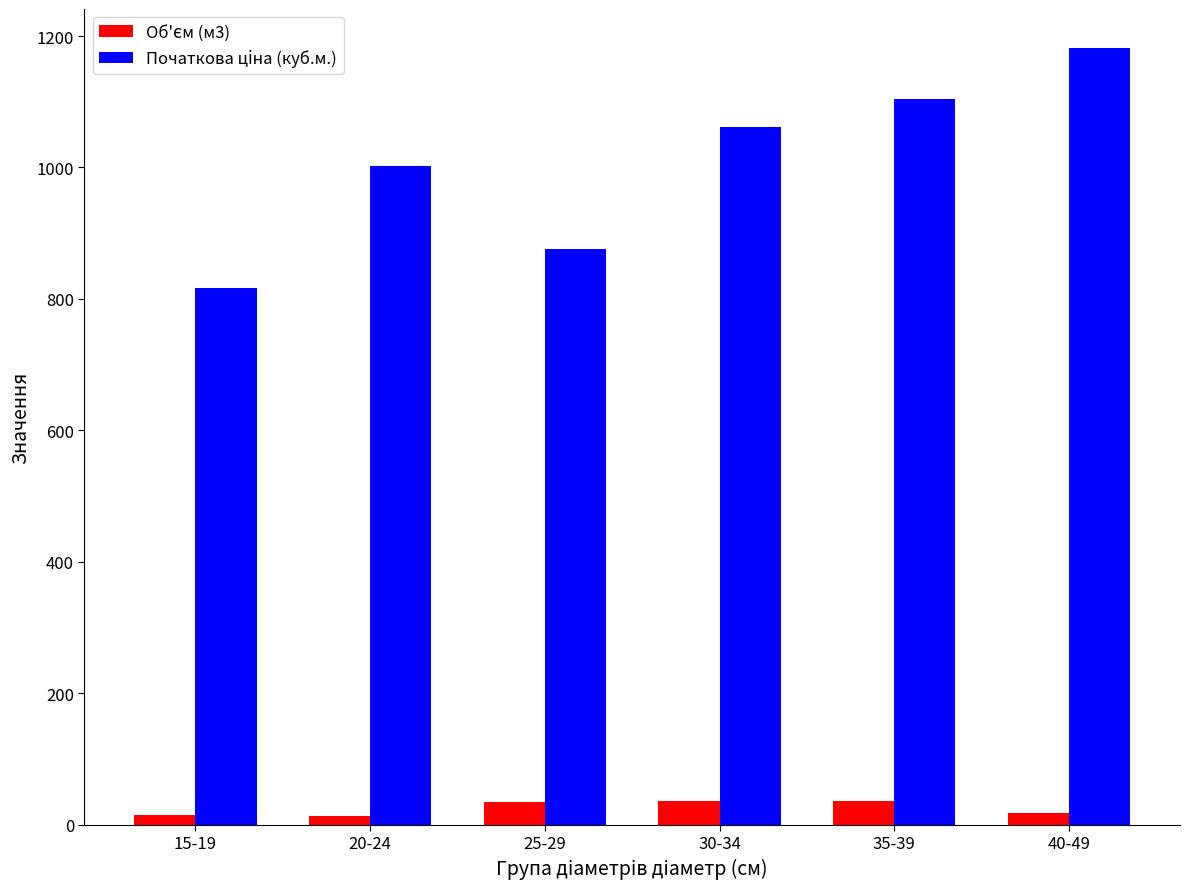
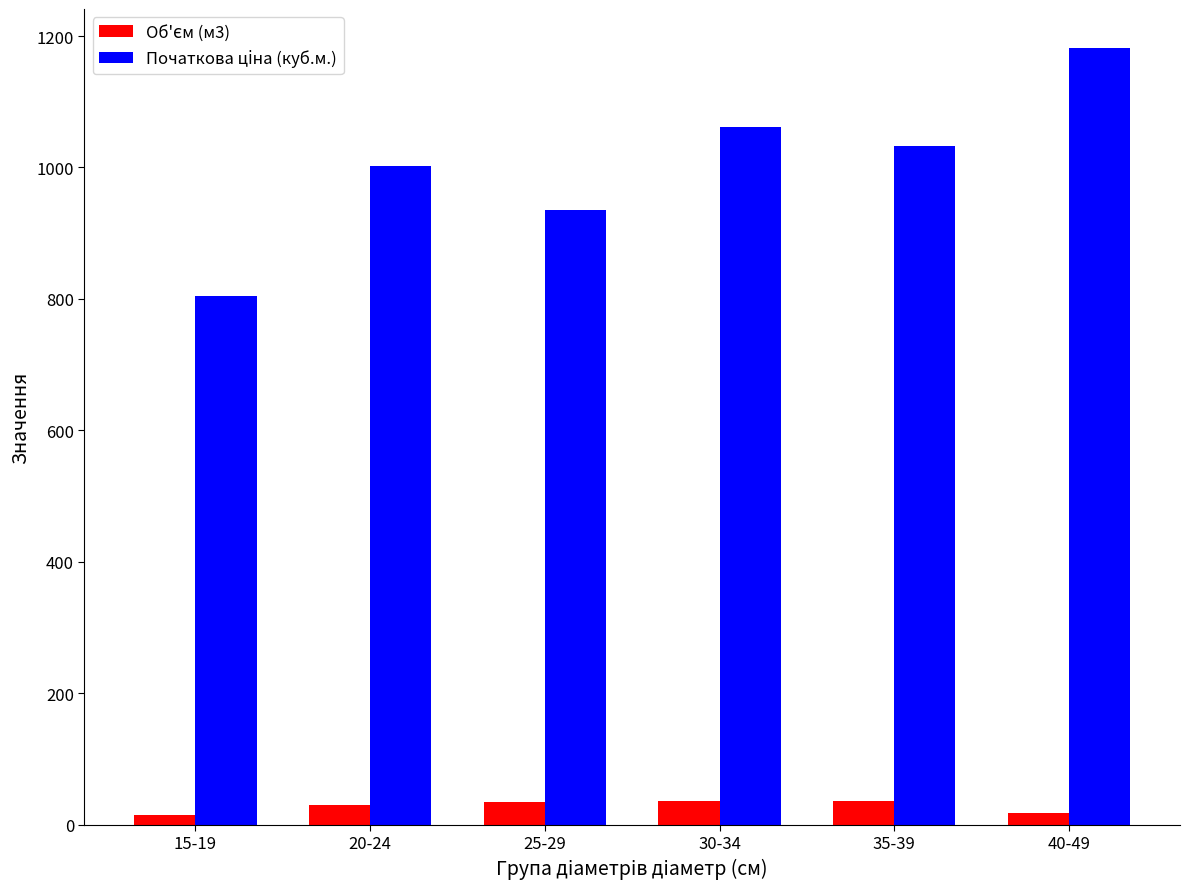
Початкова ціна (куб.м.), 15-19: 820 -> 800
Об'єм (м3), 20-24: 10 -> 30
Початкова ціна (куб.м.), 25-29: 880 -> 940
Початкова ціна (куб.м.), 35-39: 1100 -> 1030
